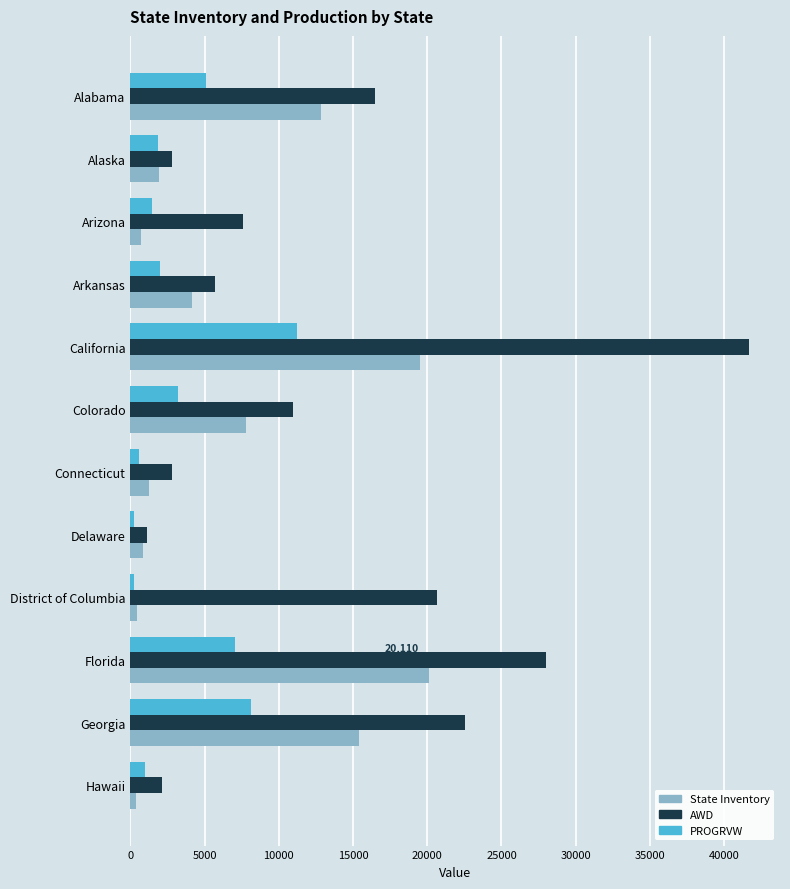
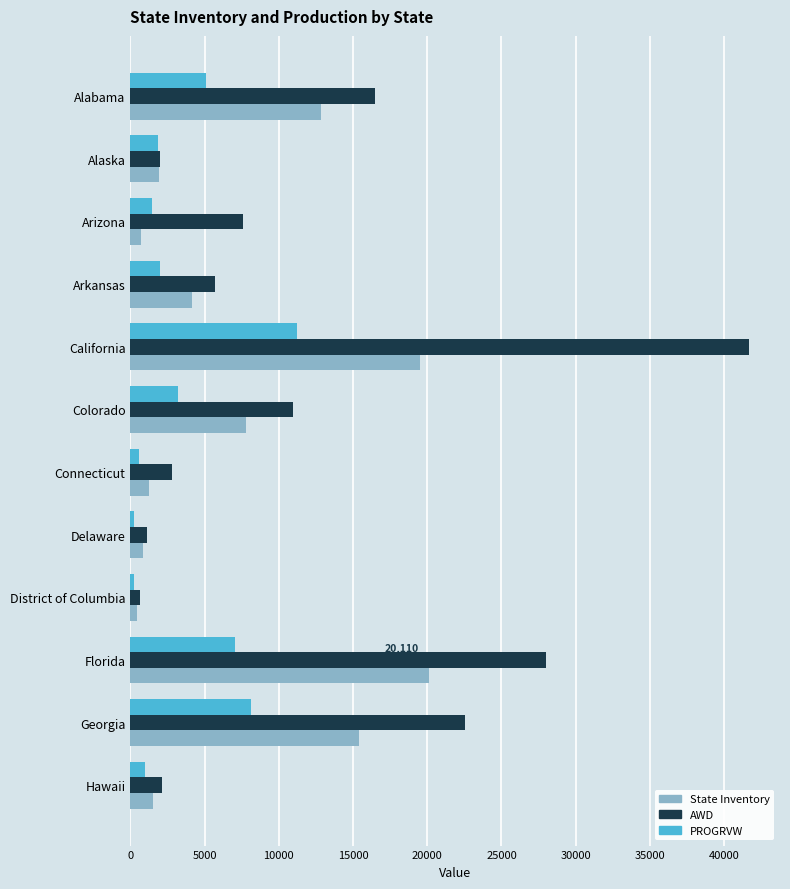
AWD, Alaska: 2800 -> 2000
AWD, District of Columbia: 20700 -> 700
State Inventory, Hawaii: 400 -> 1600
